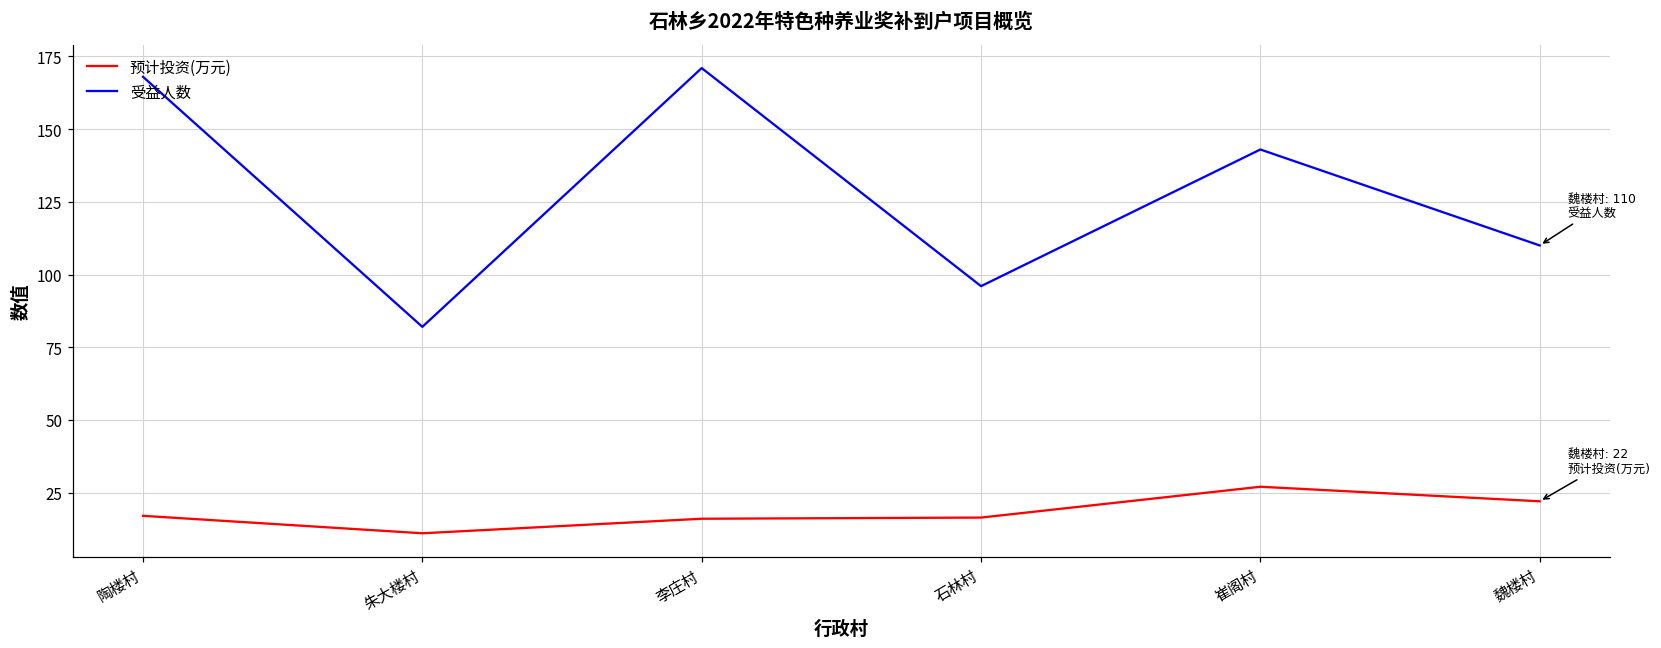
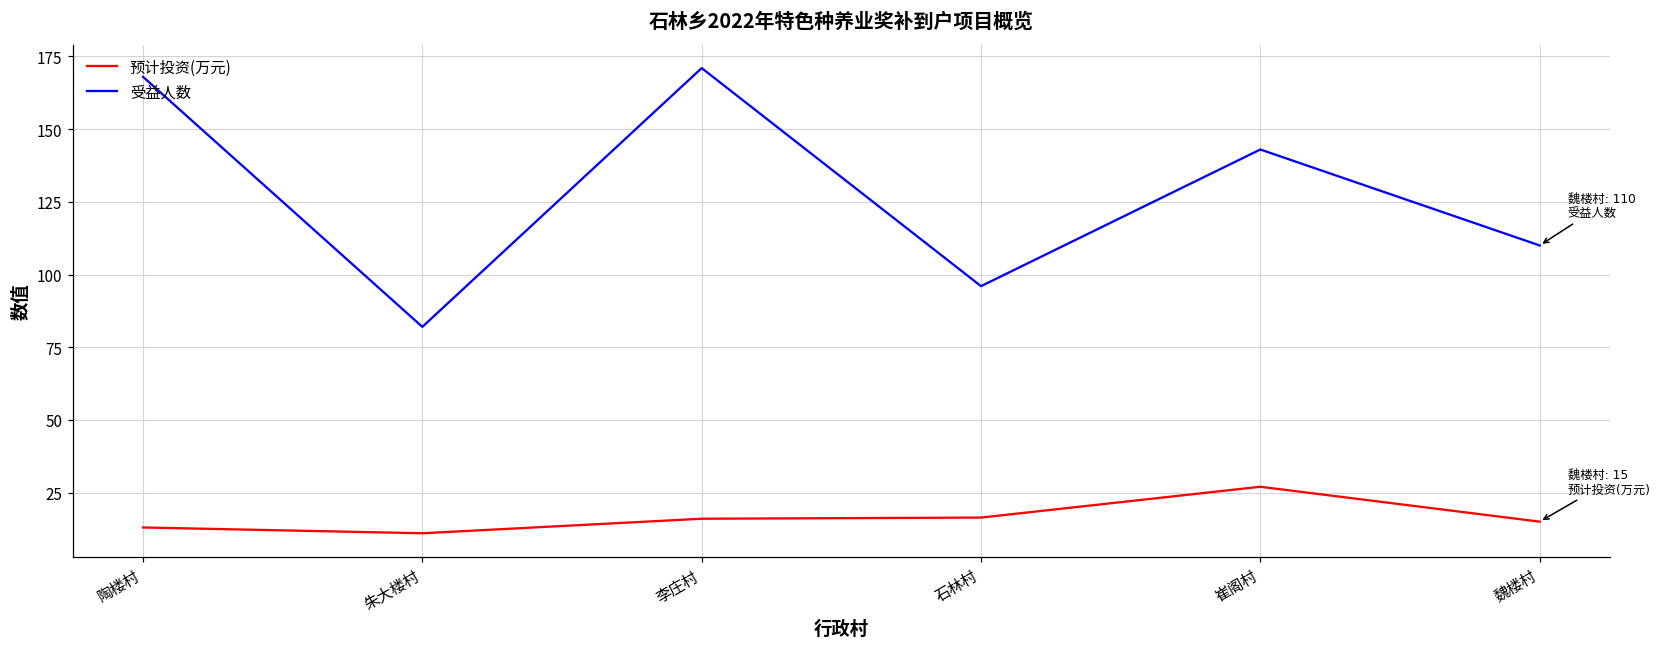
预计投资(万元), 陶楼村: 17 -> 13
预计投资(万元), 魏楼村: 22 -> 15
